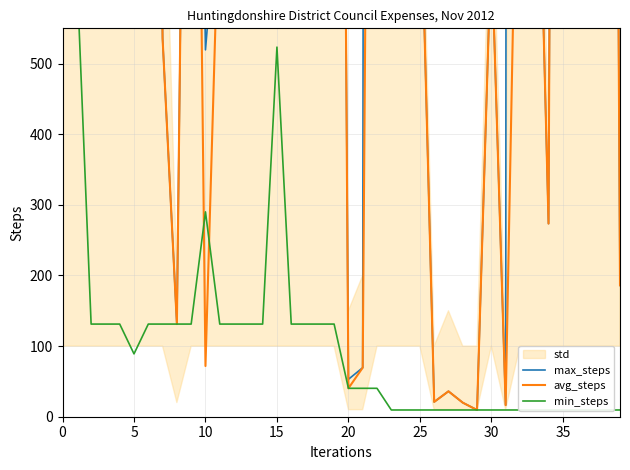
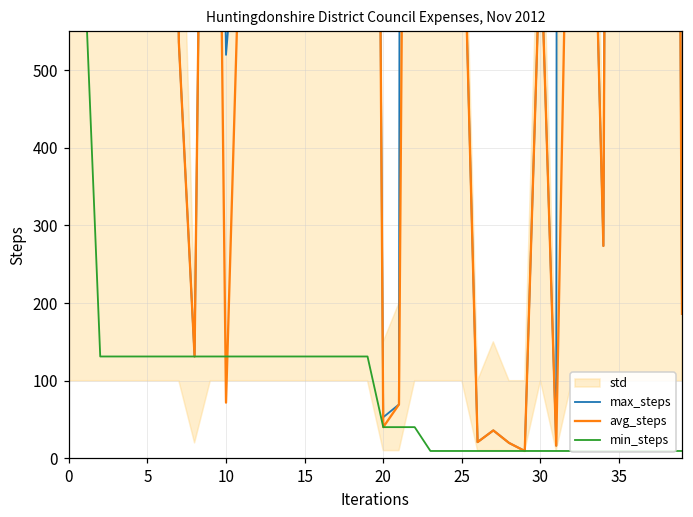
min_steps, 5: 90 -> 130
min_steps, 10: 290 -> 130
min_steps, 15: 520 -> 130
